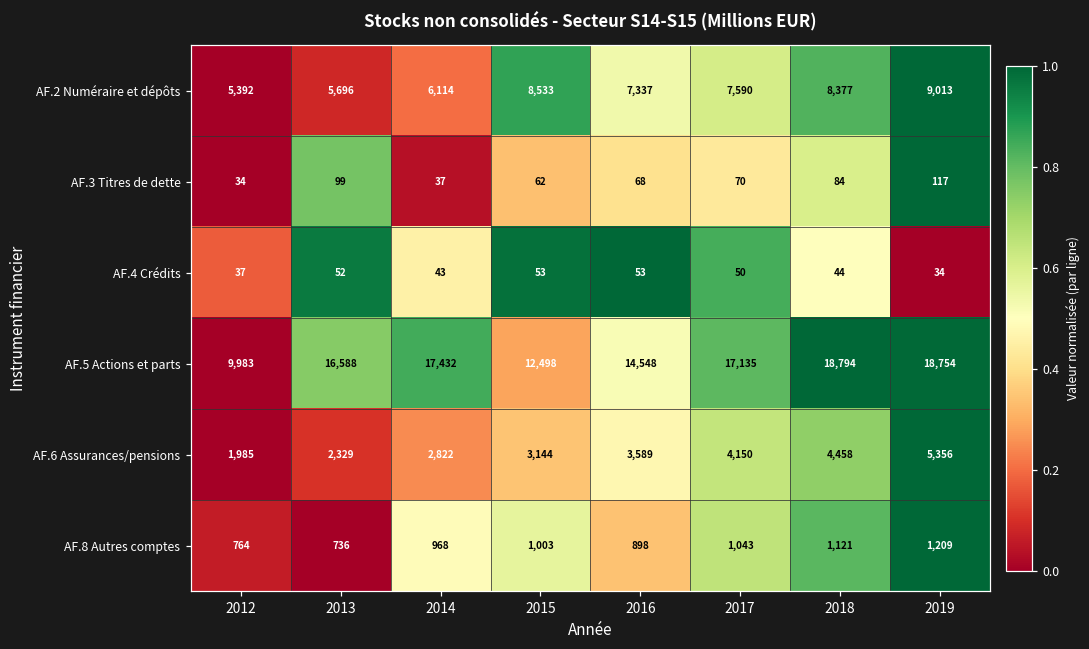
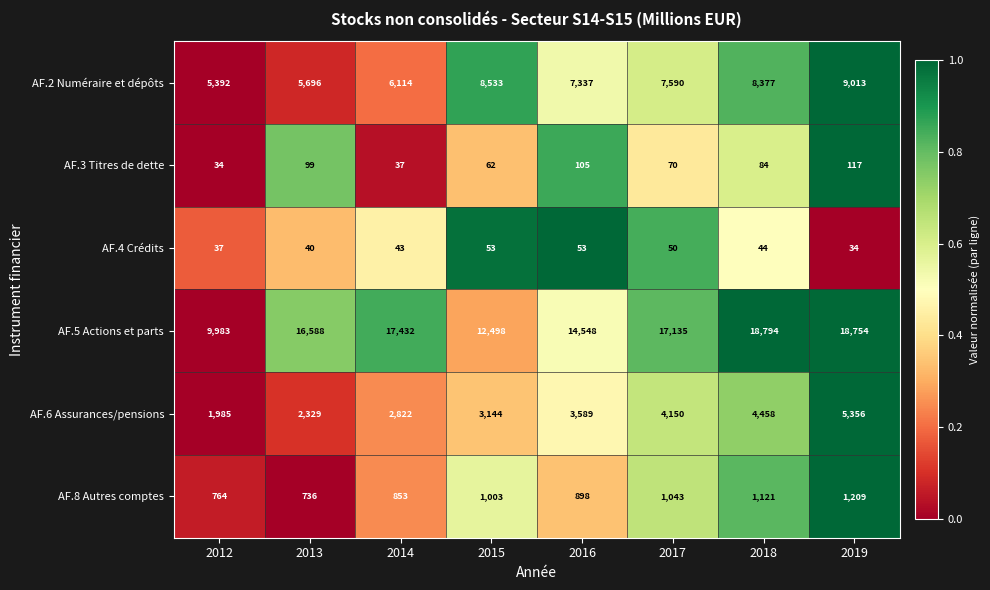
AF.3 Titres de dette, 2016: 68 -> 105
AF.4 Crédits, 2013: 52 -> 40
AF.8 Autres comptes, 2014: 968 -> 853
